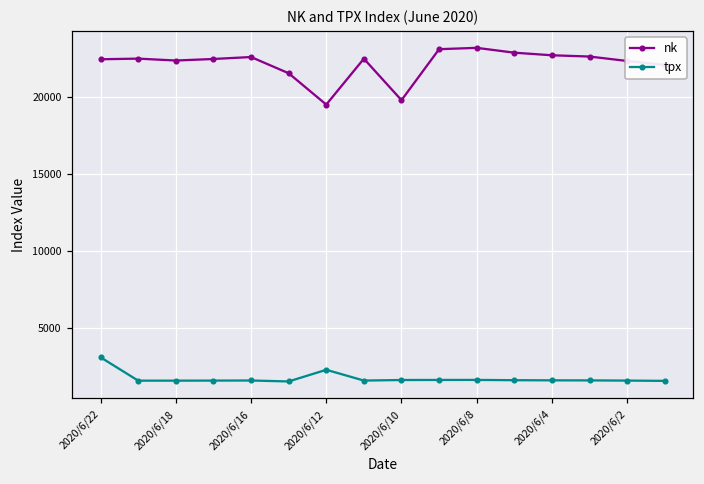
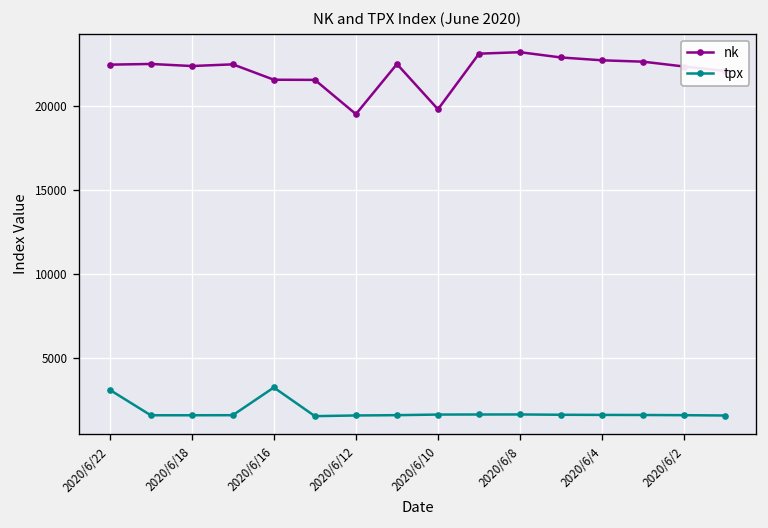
nk, 2020/6/16: 22600 -> 21500
tpx, 2020/6/16: 1600 -> 3200
tpx, 2020/6/12: 2300 -> 1600
